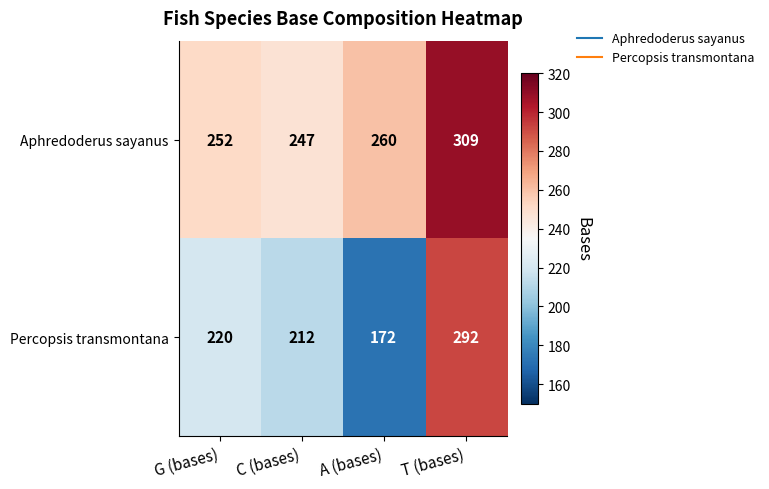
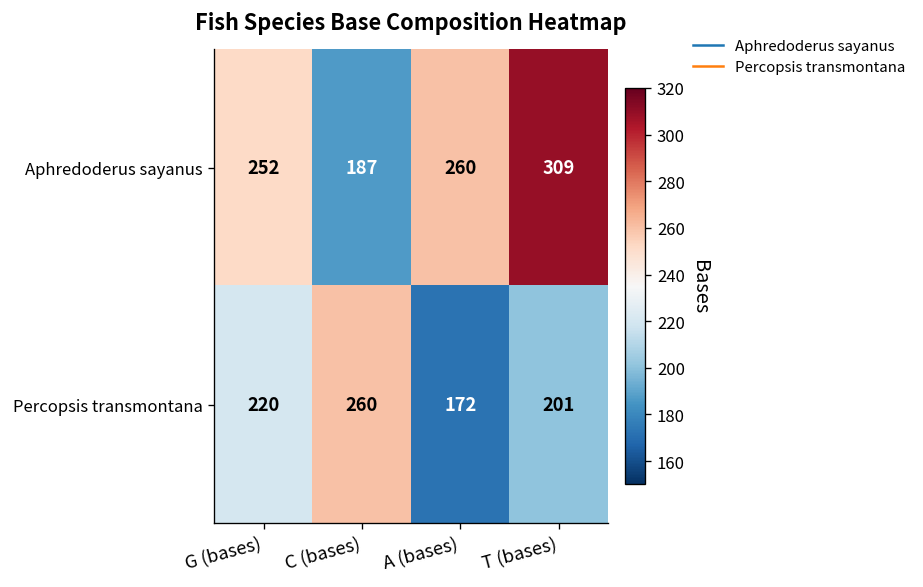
Aphredoderus sayanus, C (bases): 247 -> 187
Percopsis transmontana, C (bases): 212 -> 260
Percopsis transmontana, T (bases): 292 -> 201
